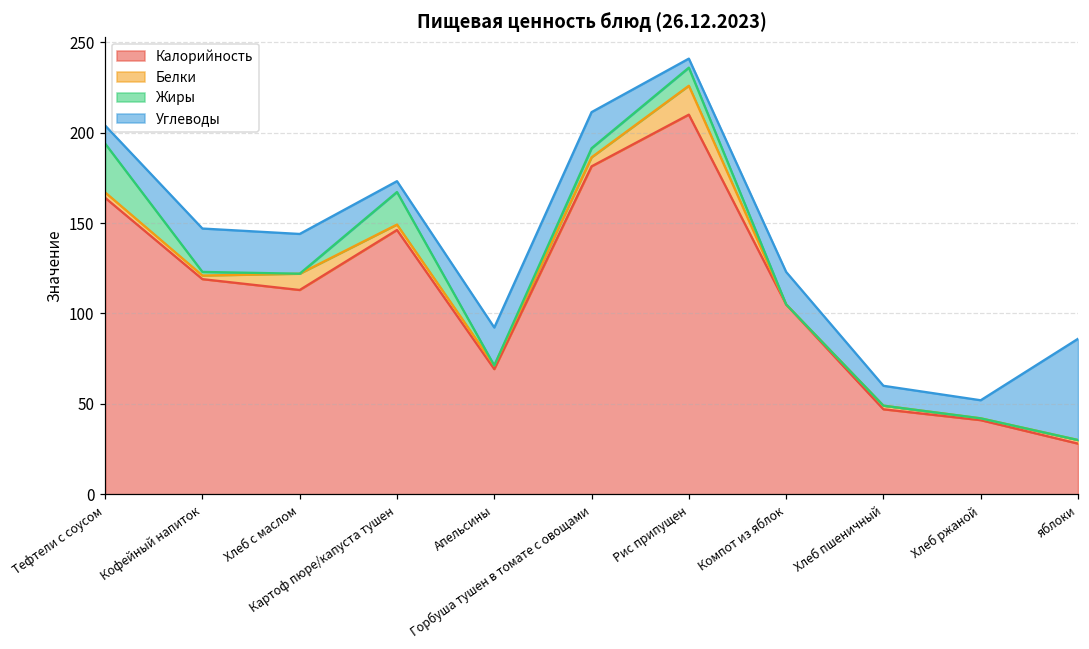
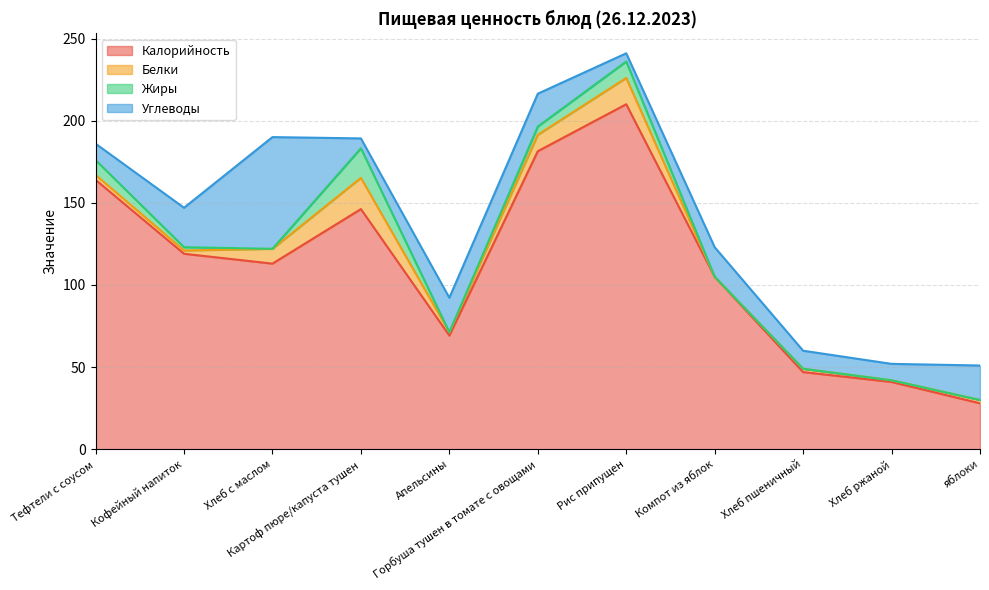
Жиры, Тефтели с соусом: 27 -> 9
Углеводы, Хлеб с маслом: 22 -> 68
Белки, Картоф пюре/капуста тушен: 3 -> 19
Белки, Горбуша тушен в томате с овощами: 5 -> 10
Углеводы, яблоки: 56 -> 21
